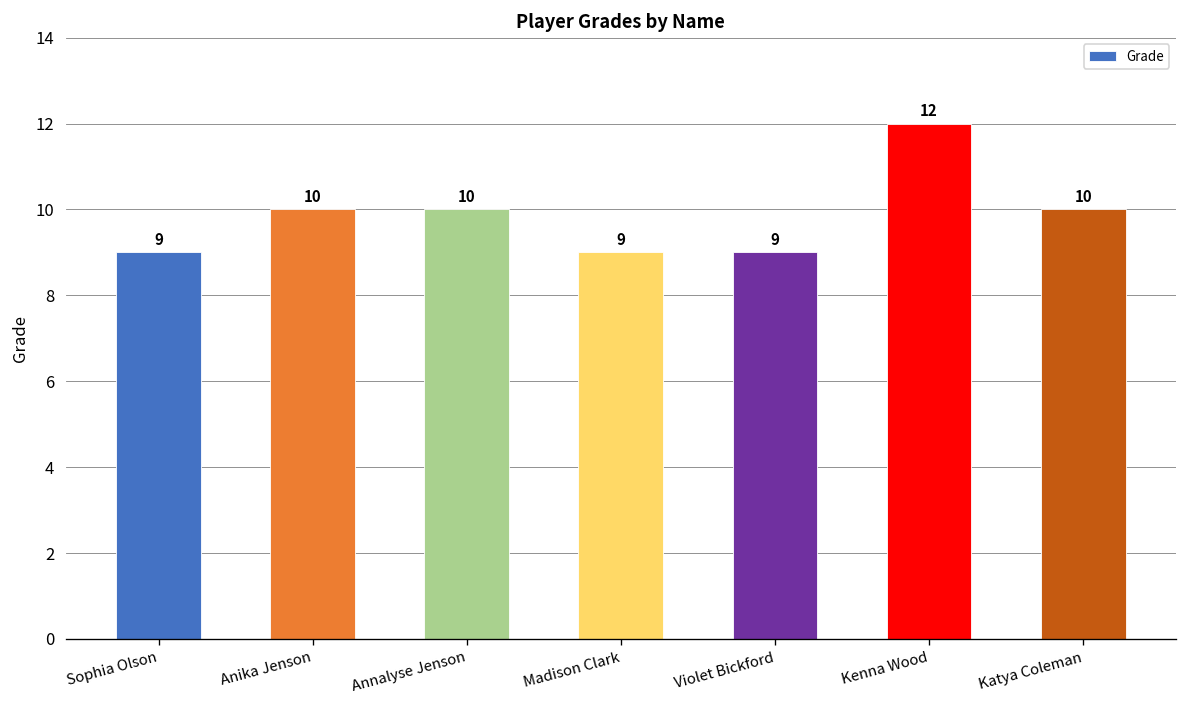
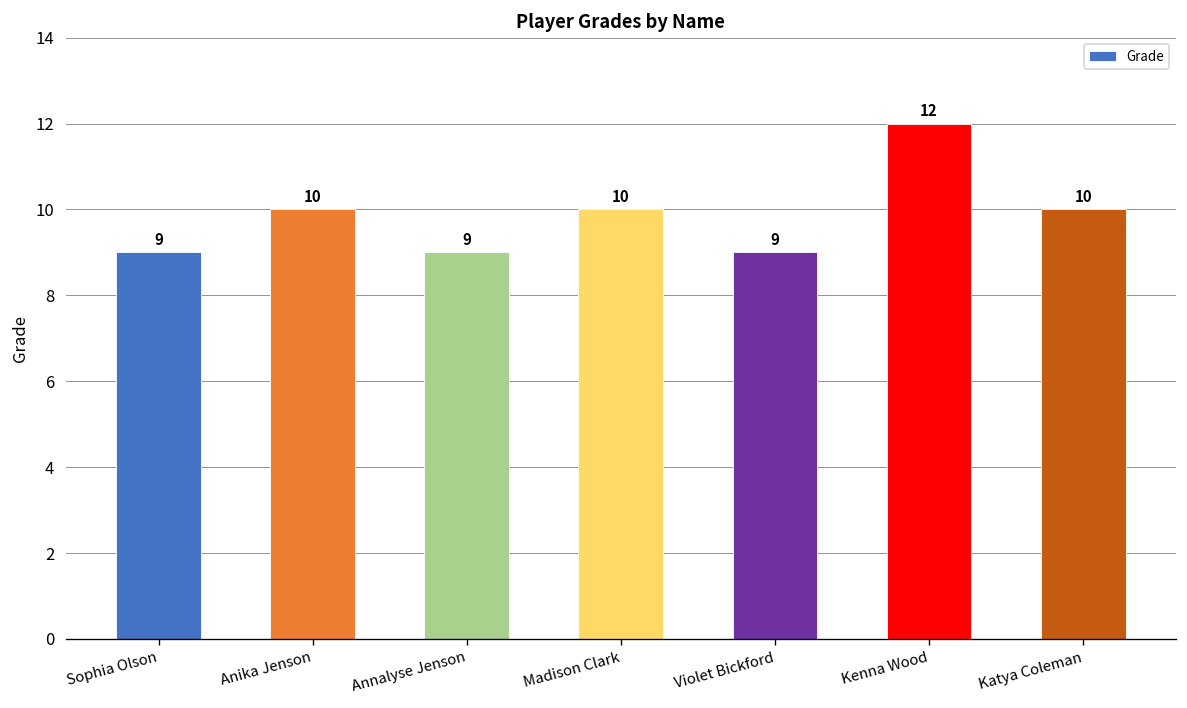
Annalyse Jenson: 10 -> 9
Madison Clark: 9 -> 10
